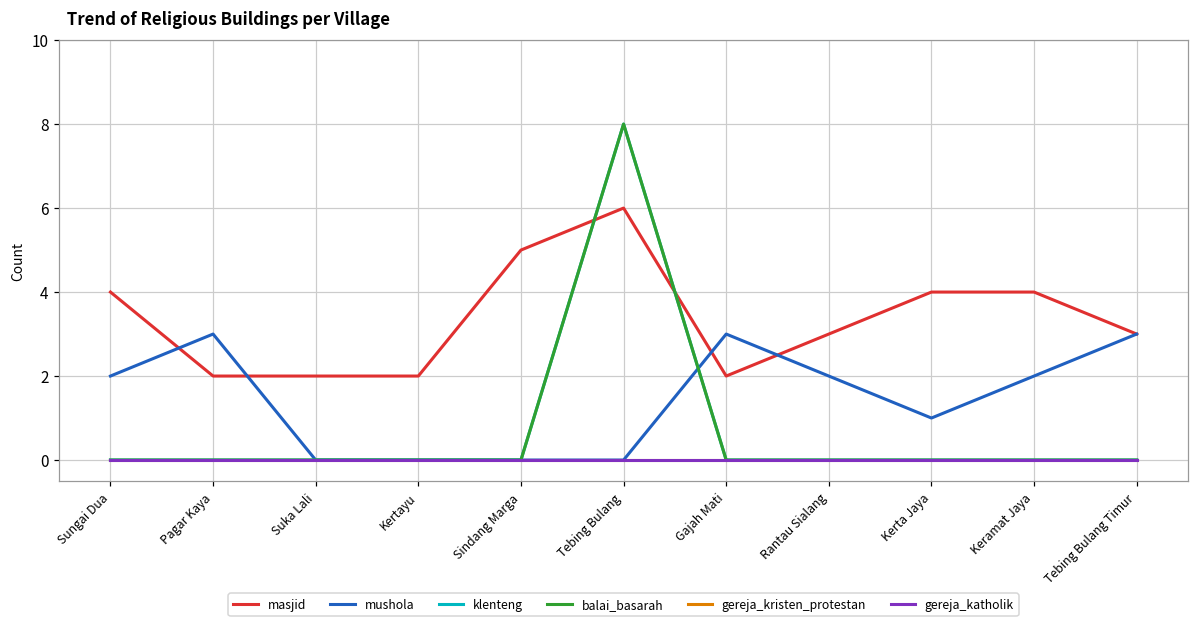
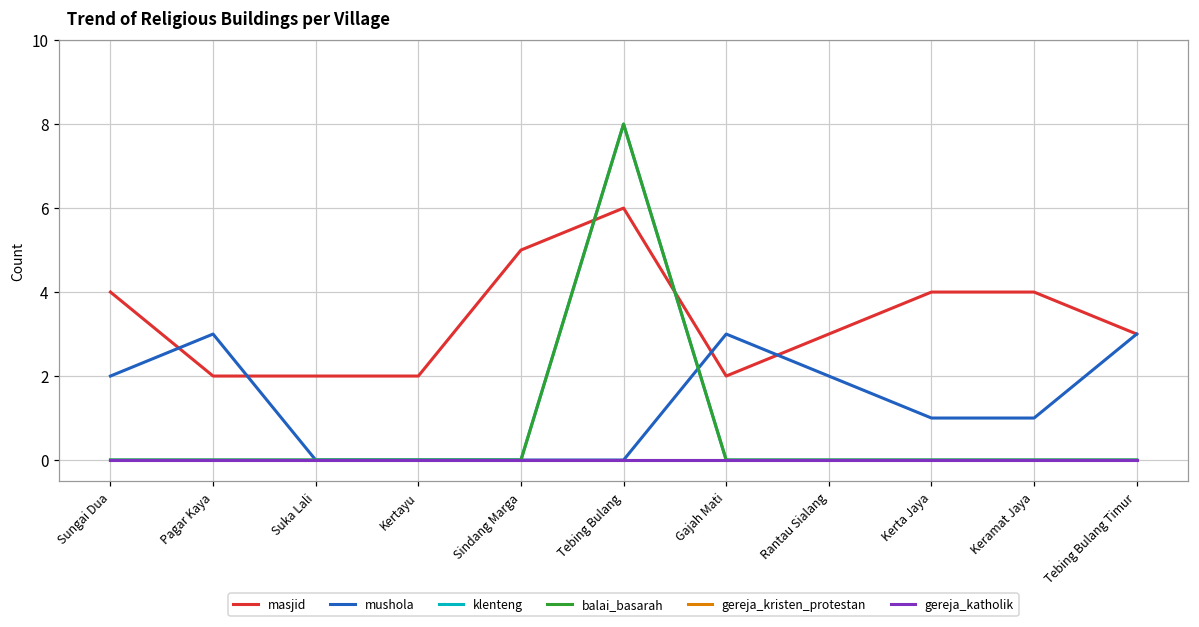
mushola, Keramat Jaya: 2 -> 1
